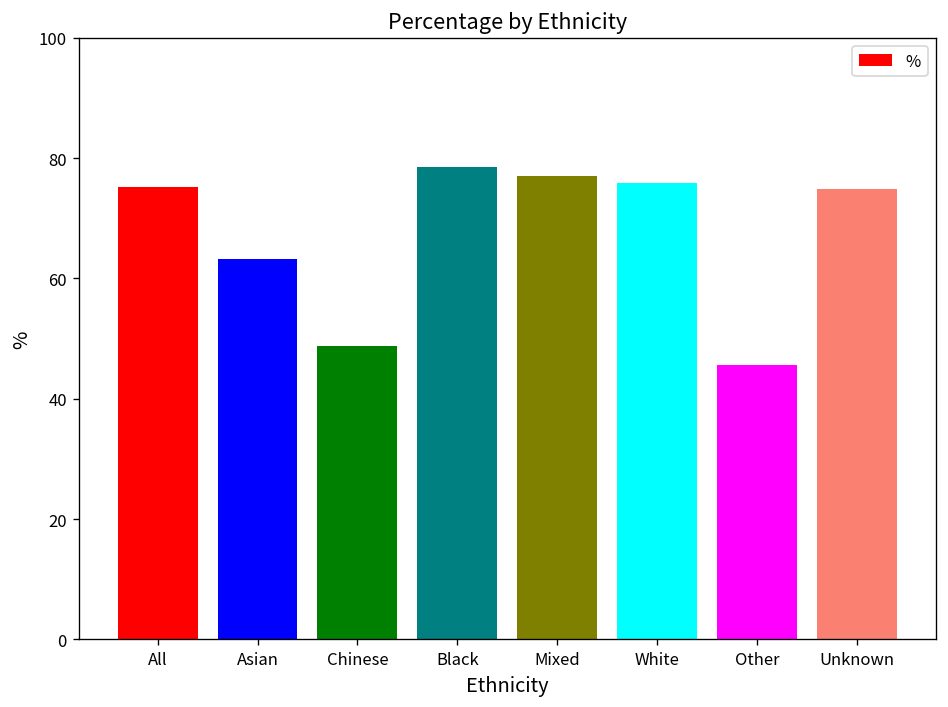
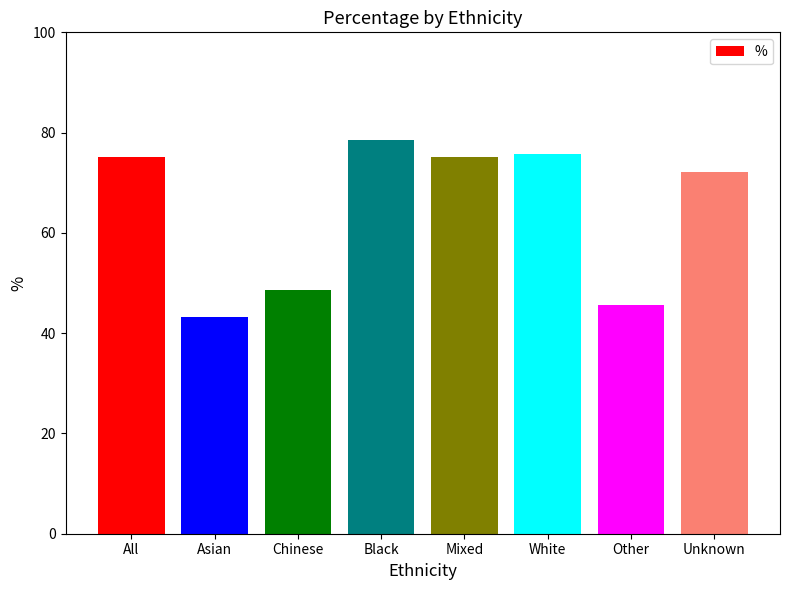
Asian: 63 -> 43
Mixed: 77 -> 75
Unknown: 75 -> 72
